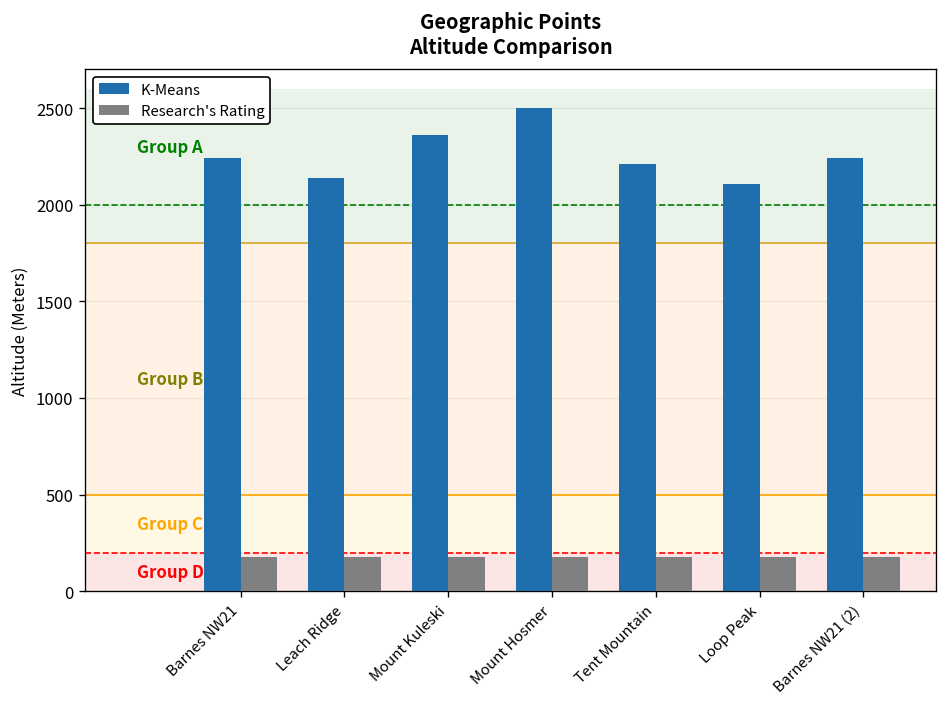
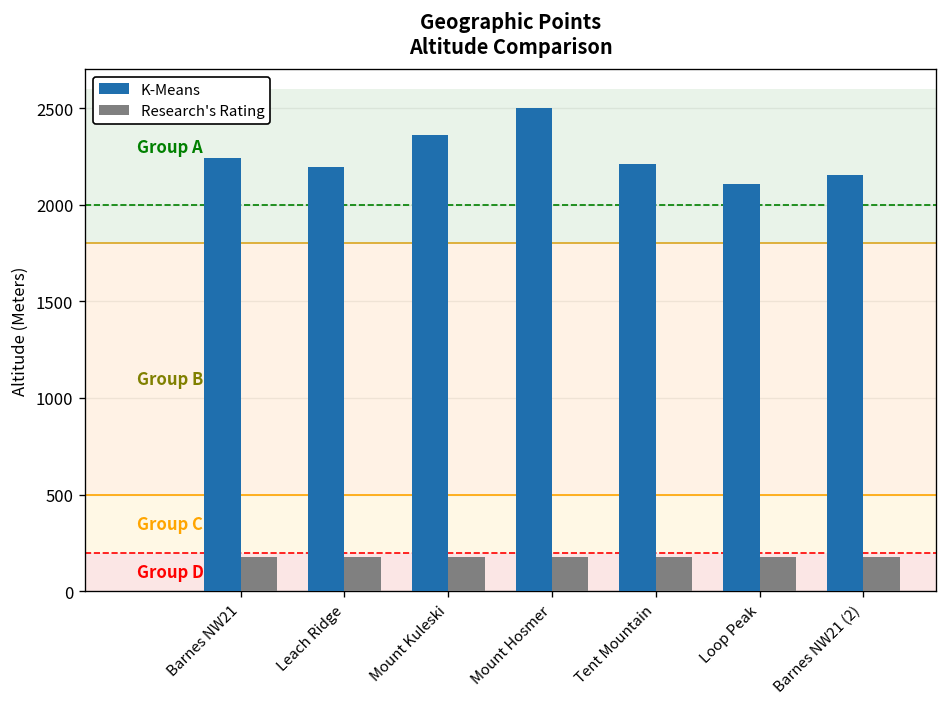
K-Means, Leach Ridge: 2140 -> 2200
K-Means, Barnes NW21 (2): 2240 -> 2160
